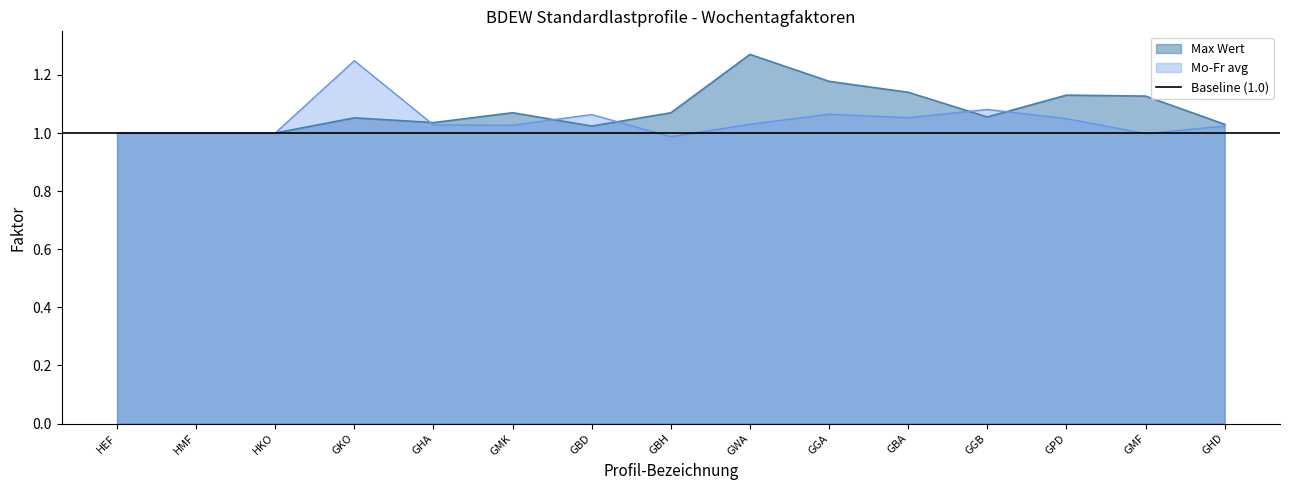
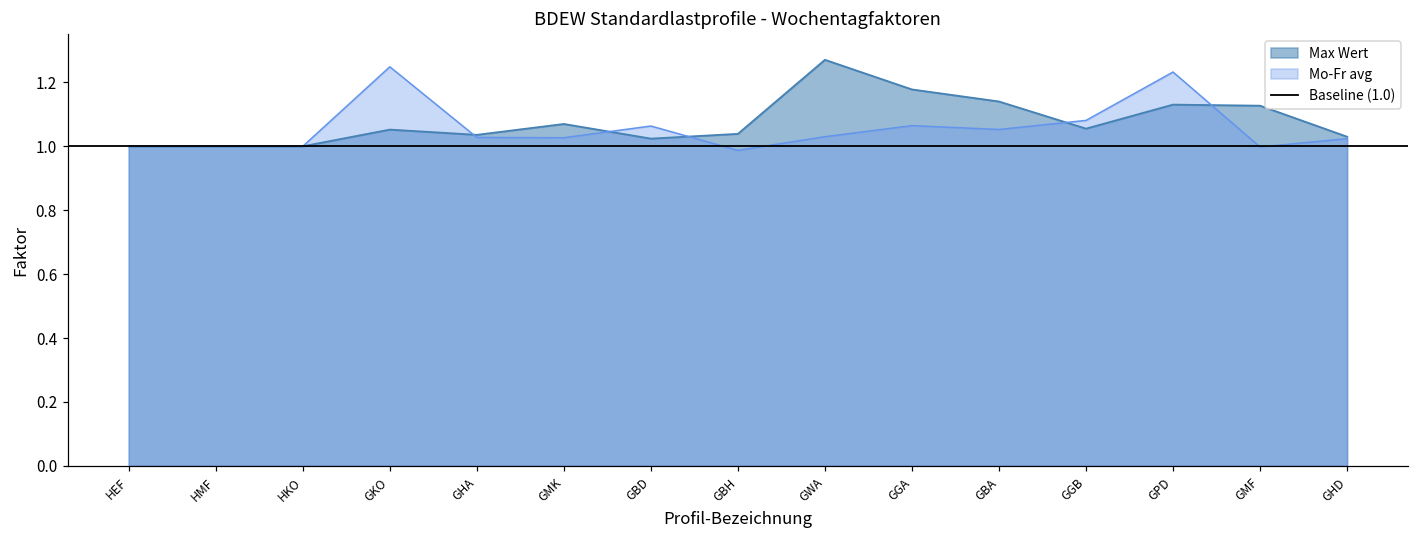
Max Wert, GBH: 1.07 -> 1.04
Mo-Fr avg, GPD: 1.05 -> 1.23
